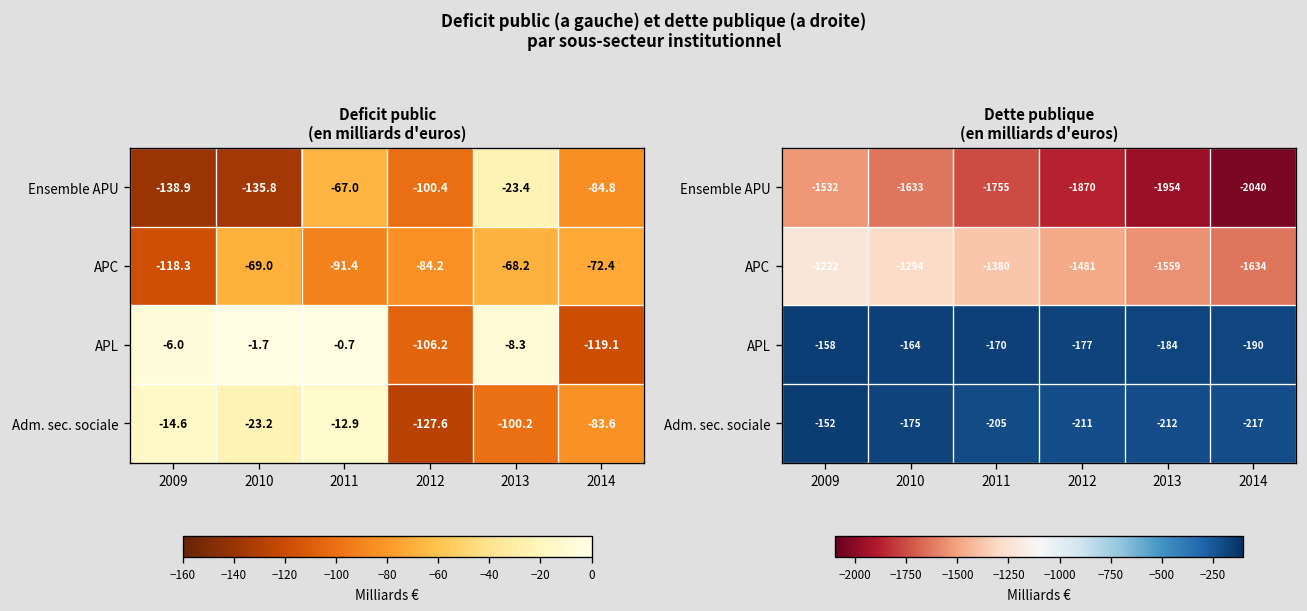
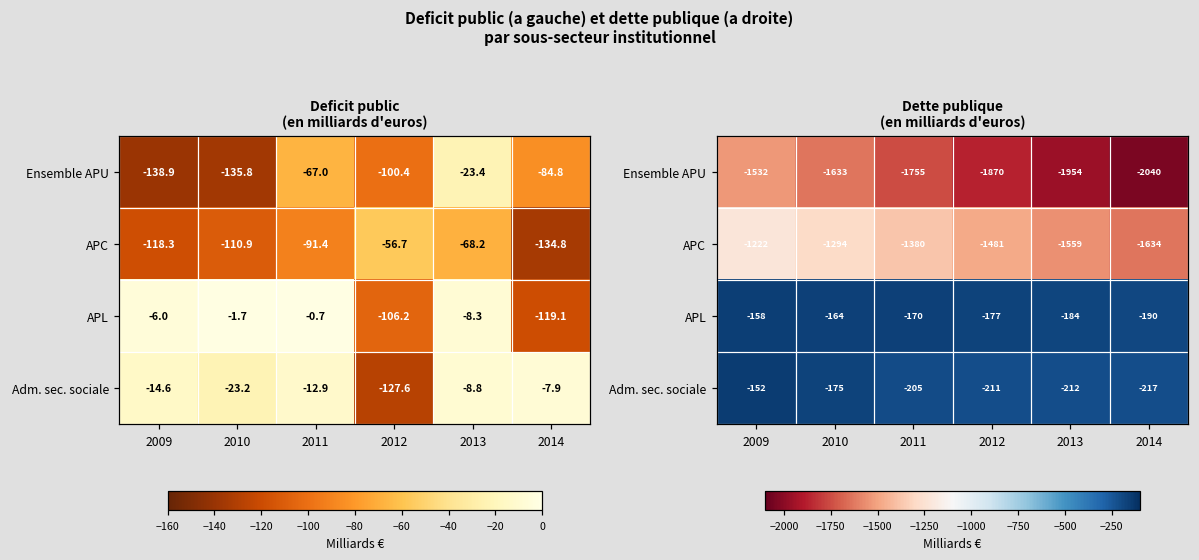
Deficit public (en milliards d'euros), APC, 2010: -69.0 -> -110.9
Deficit public (en milliards d'euros), APC, 2012: -84.2 -> -56.7
Deficit public (en milliards d'euros), APC, 2014: -72.4 -> -134.8
Deficit public (en milliards d'euros), Adm. sec. sociale, 2013: -100.2 -> -8.8
Deficit public (en milliards d'euros), Adm. sec. sociale, 2014: -83.6 -> -7.9
